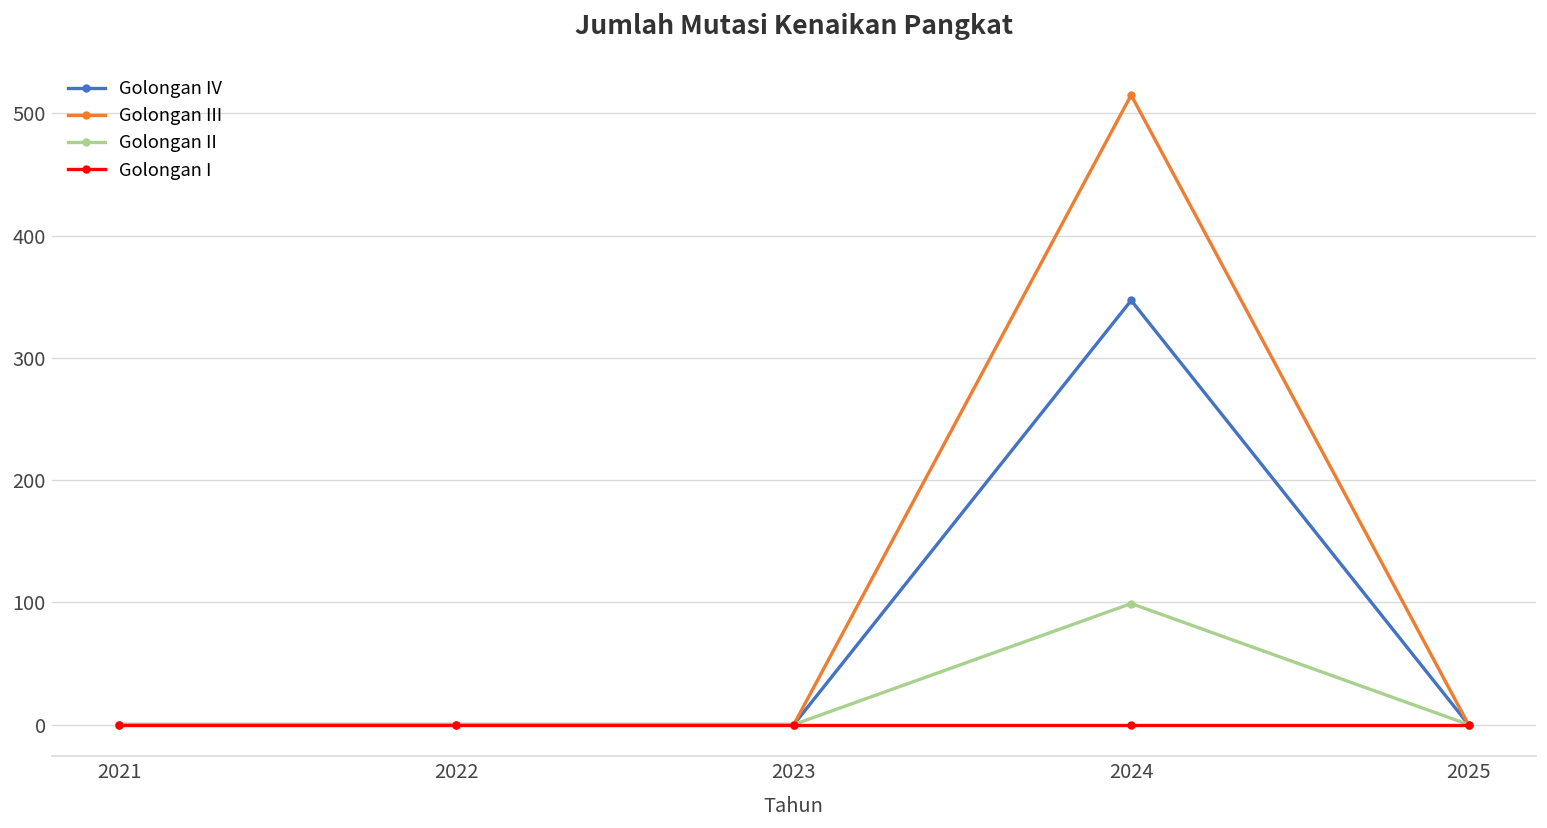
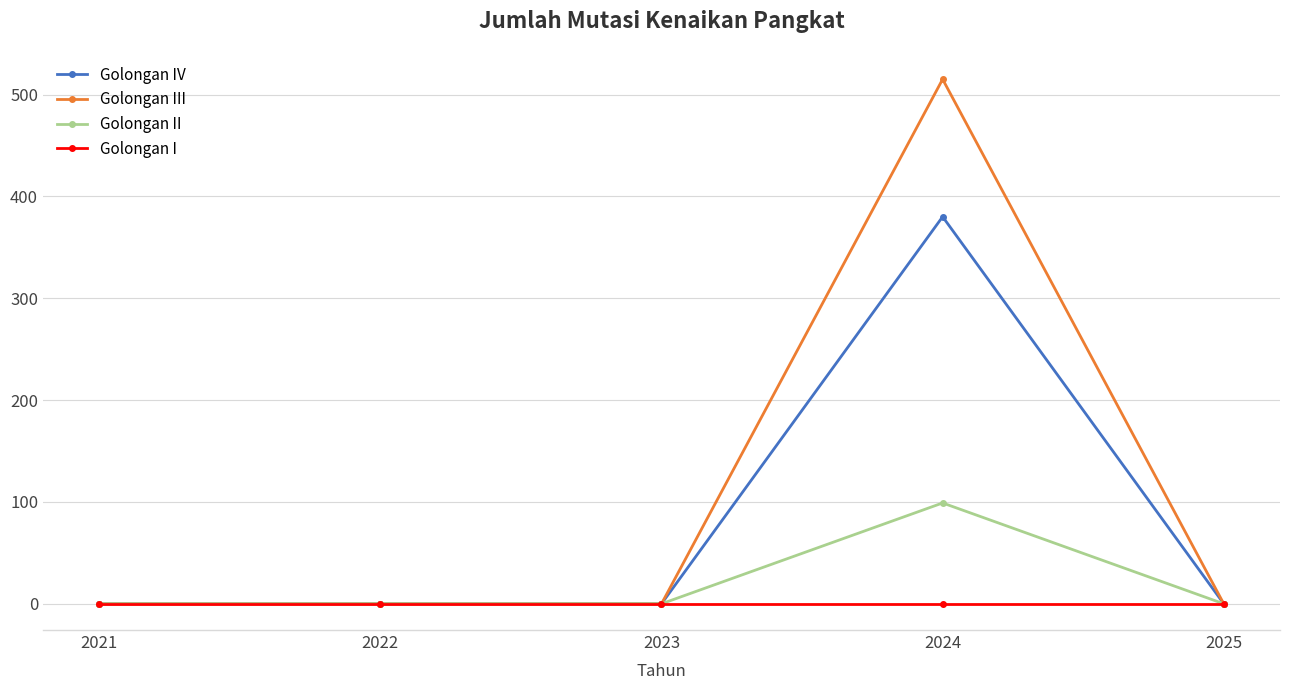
Golongan IV, 2024: 347 -> 380
